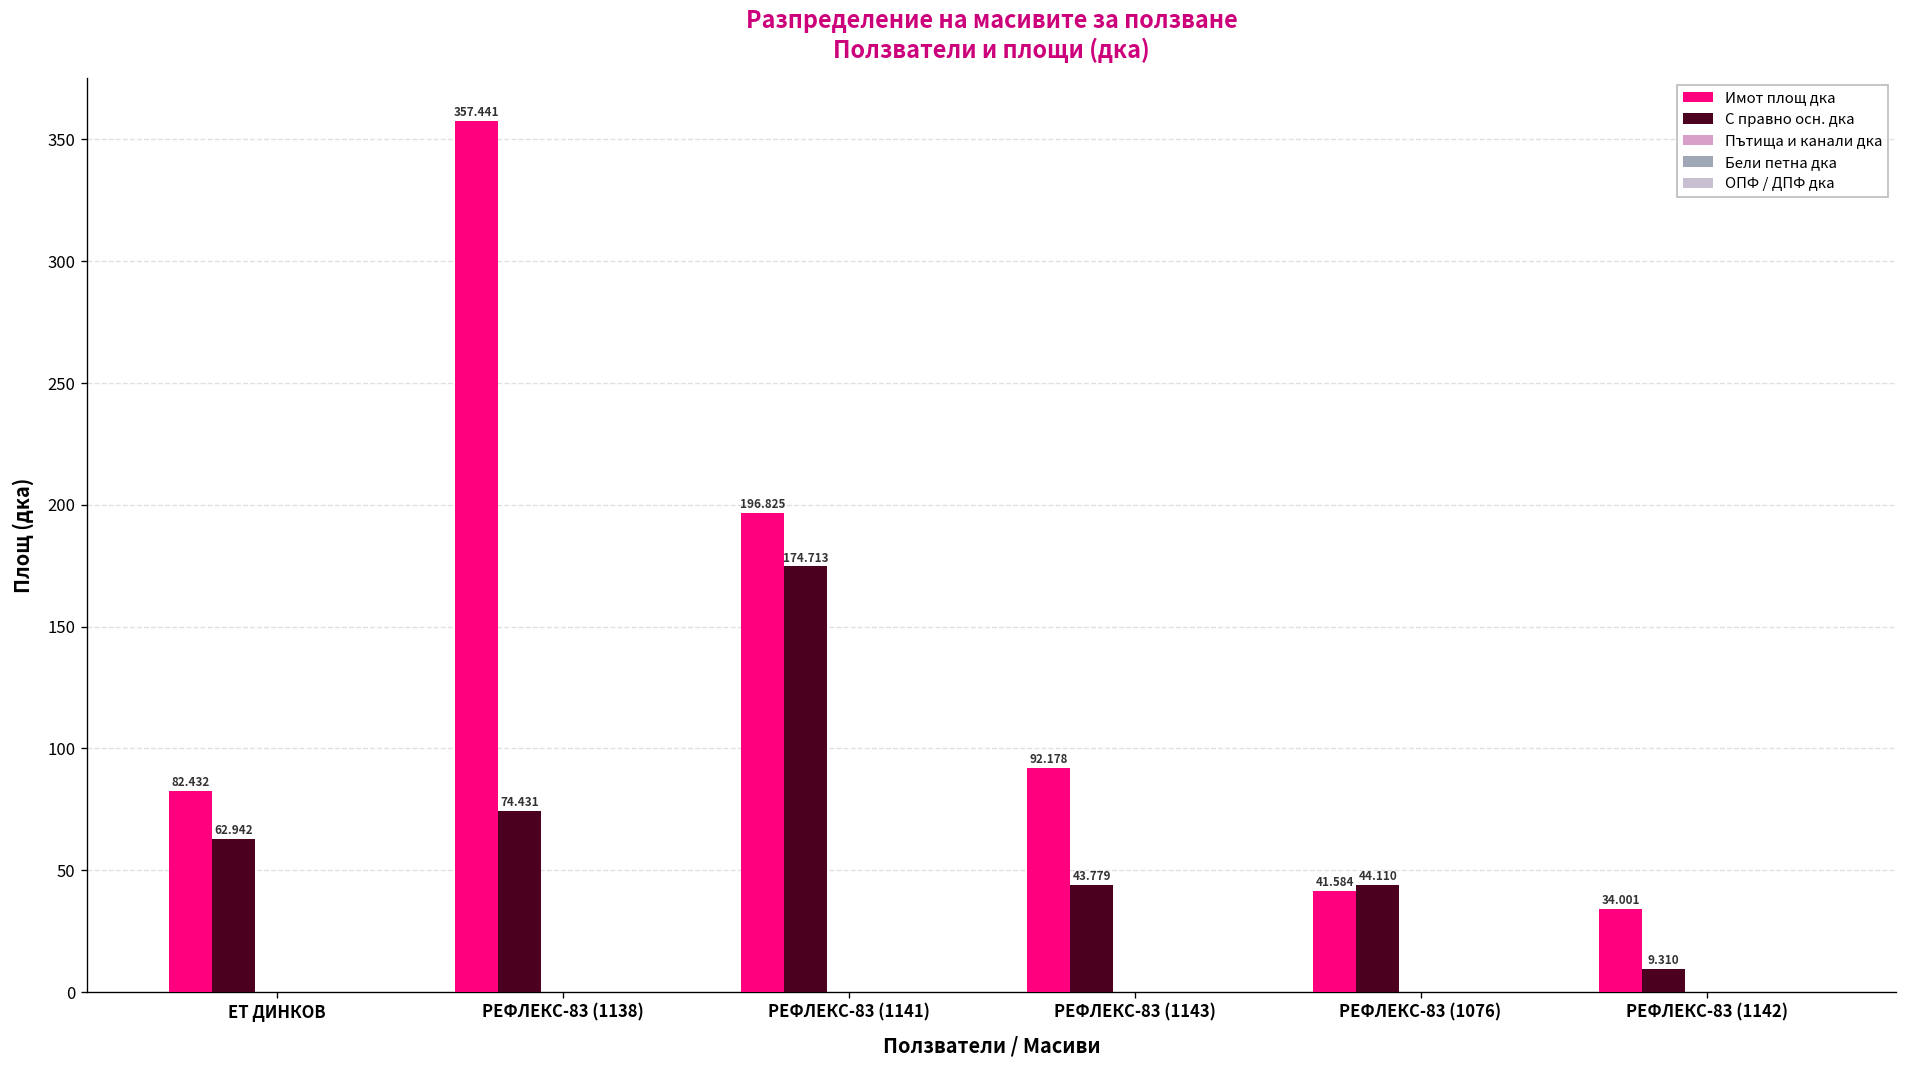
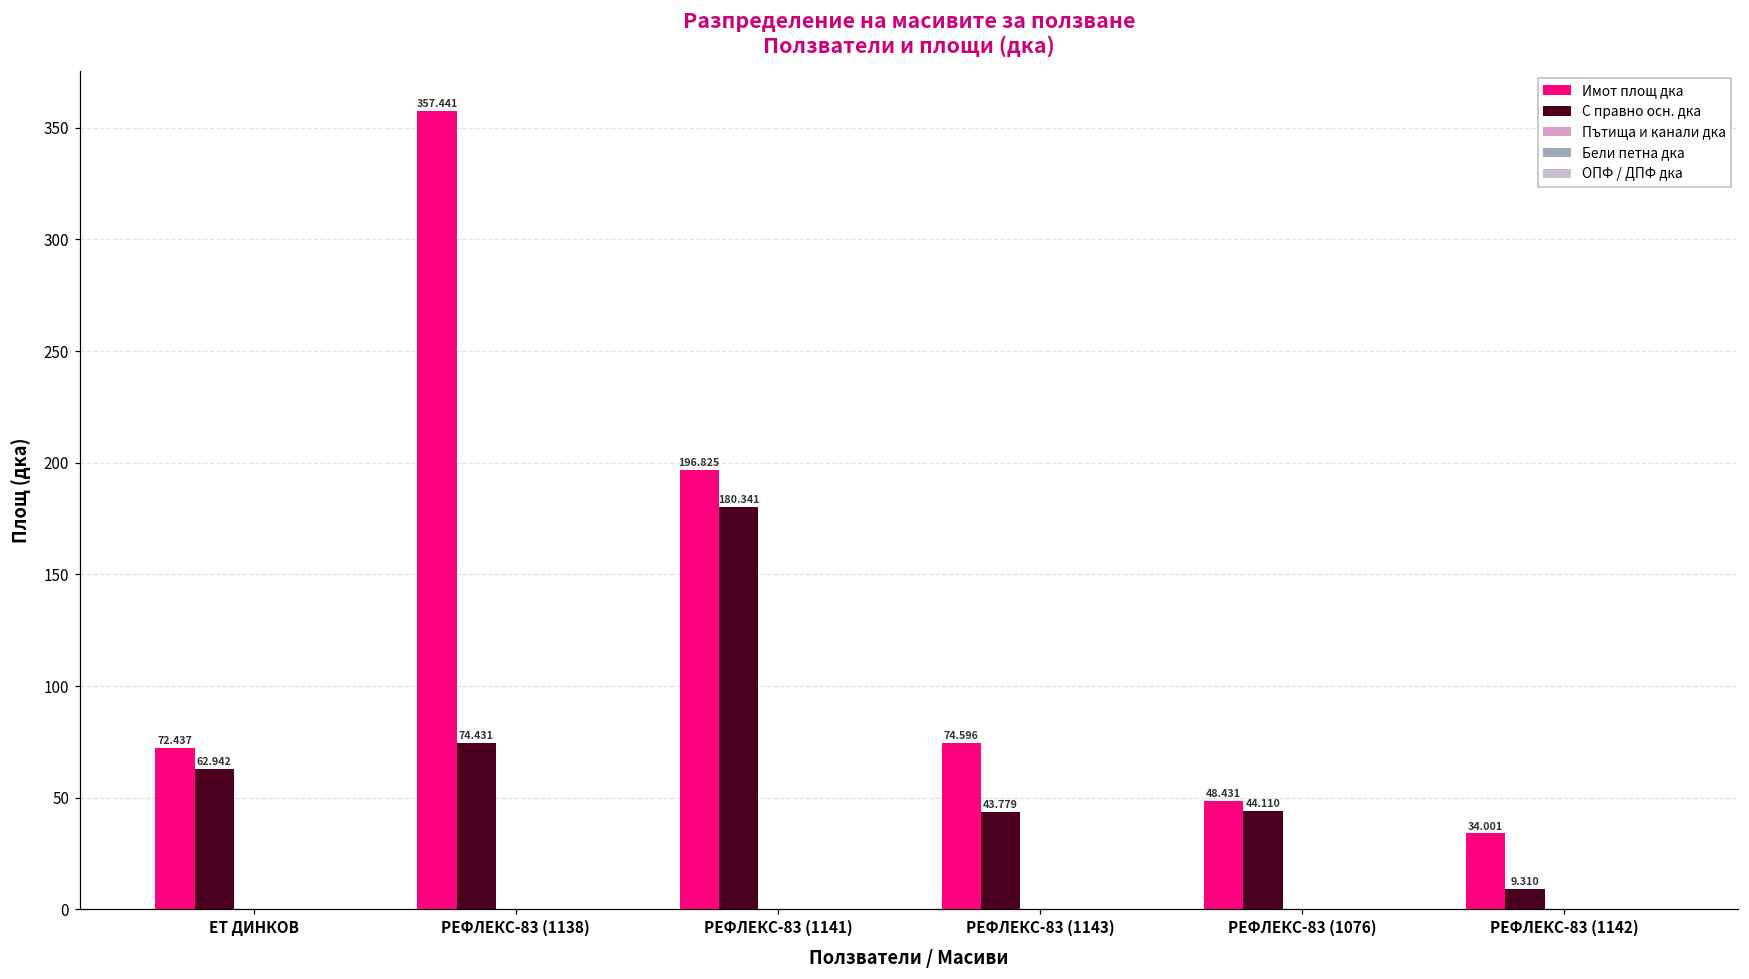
Имот площ дка, ЕТ ДИНКОВ: 82.432 -> 72.437
С правно осн. дка, РЕФЛЕКС-83 (1141): 174.713 -> 180.341
Имот площ дка, РЕФЛЕКС-83 (1143): 92.178 -> 74.596
Имот площ дка, РЕФЛЕКС-83 (1076): 41.584 -> 48.431
